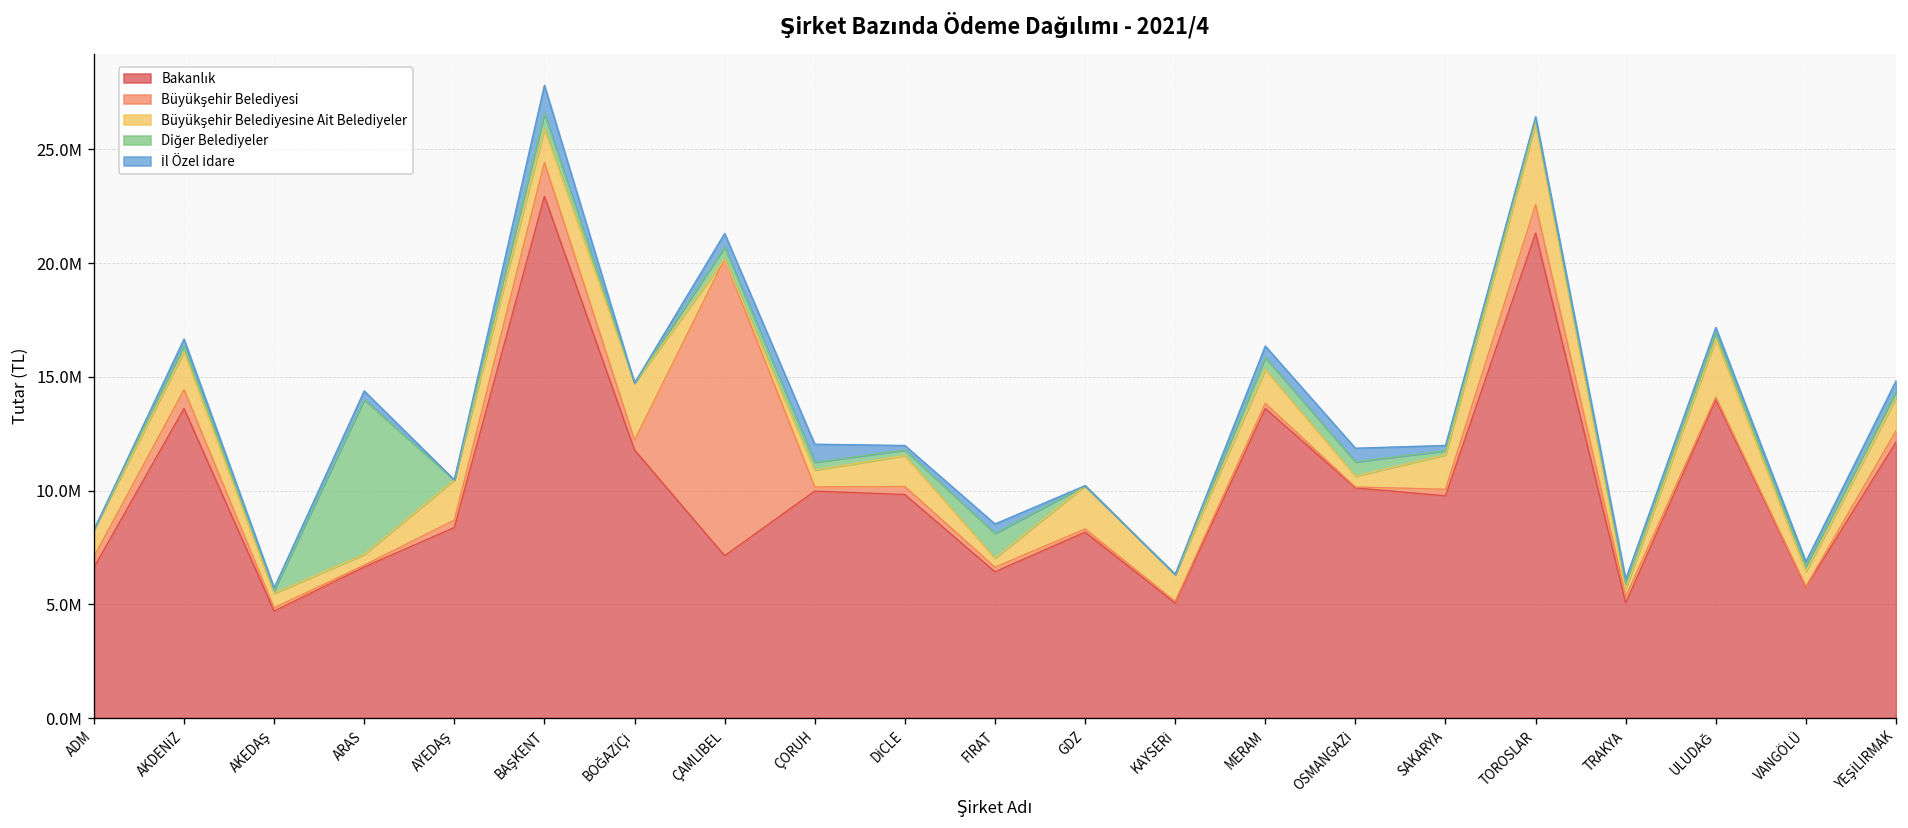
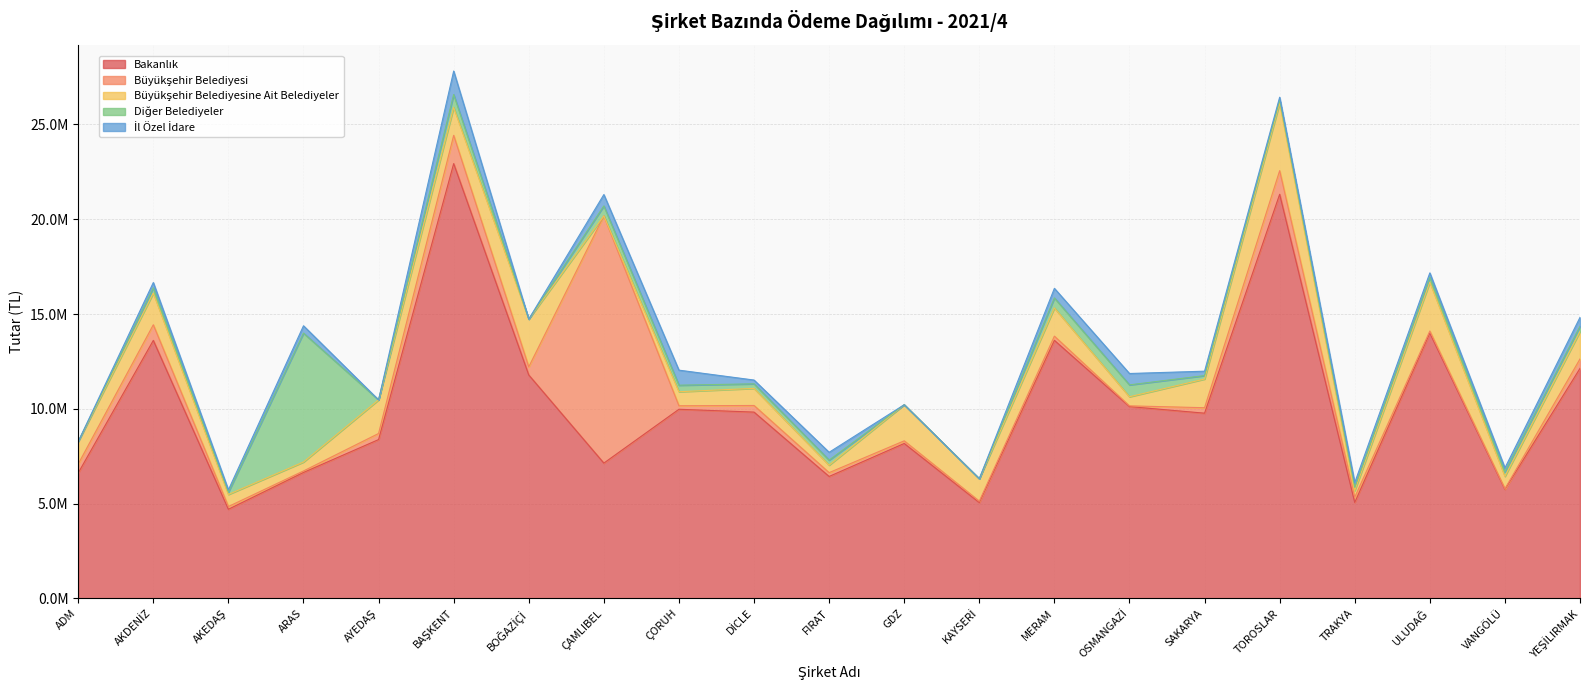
Büyükşehir Belediyesine Ait Belediyeler, DİCLE: 1400000 -> 900000
Diğer Belediyeler, FIRAT: 1100000 -> 300000
